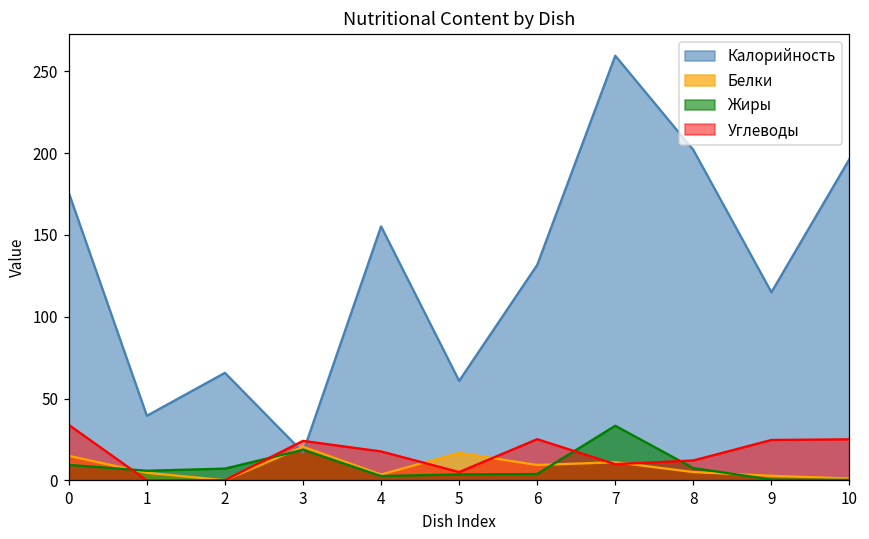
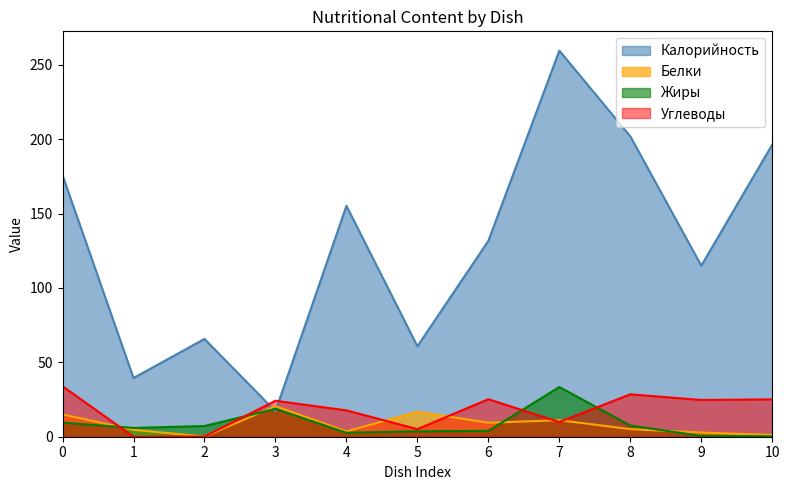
Углеводы, 8: 12 -> 29
